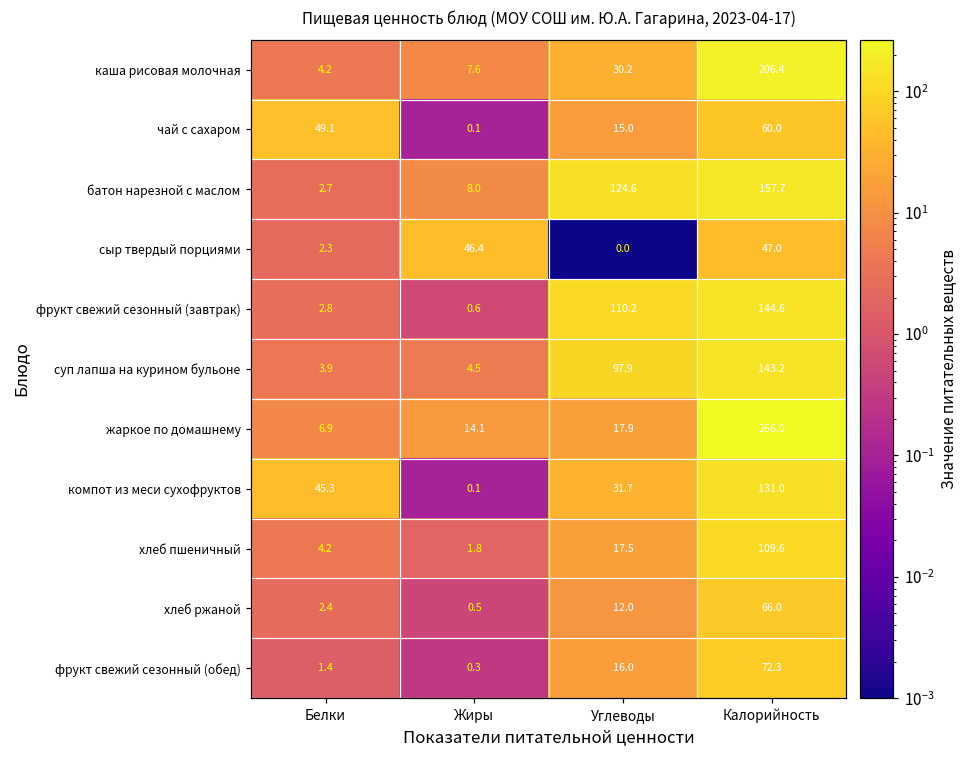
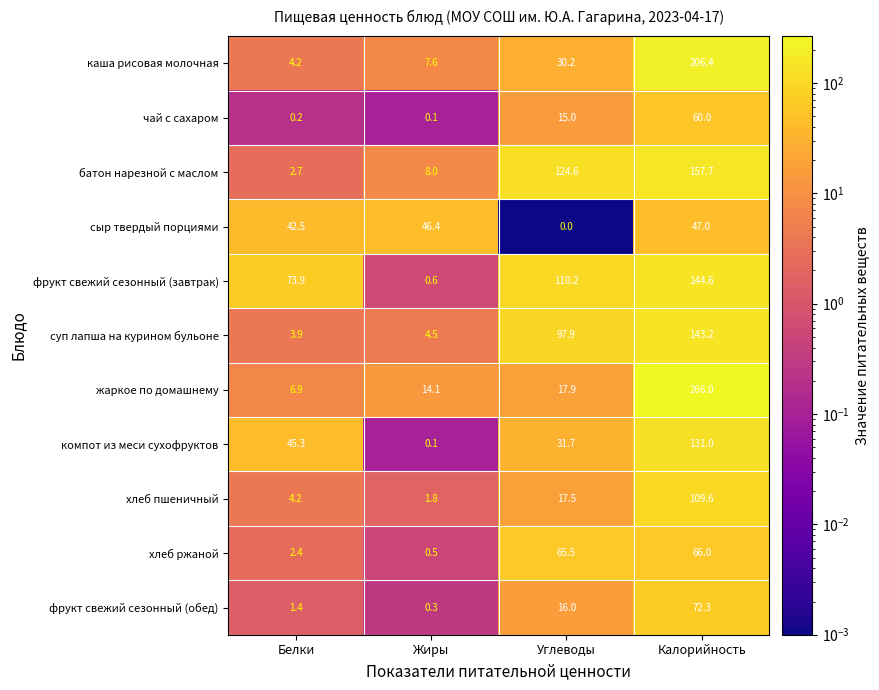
чай с сахаром, Белки: 49.1 -> 0.2
сыр твердый порциями, Белки: 2.3 -> 42.5
фрукт свежий сезонный (завтрак), Белки: 2.8 -> 73.9
хлеб ржаной, Углеводы: 12.0 -> 65.5
